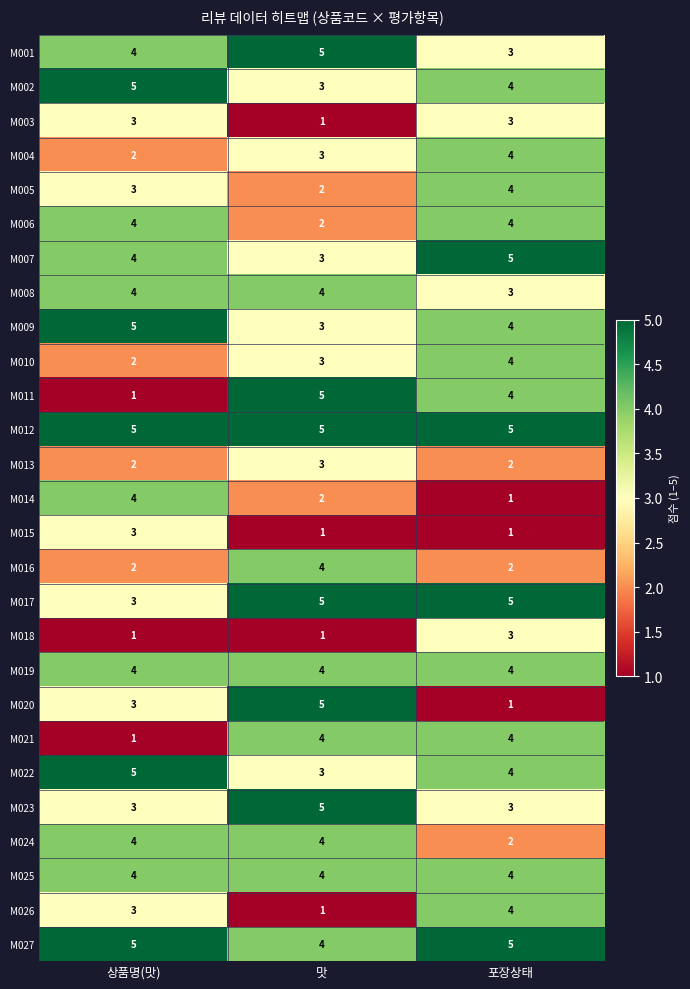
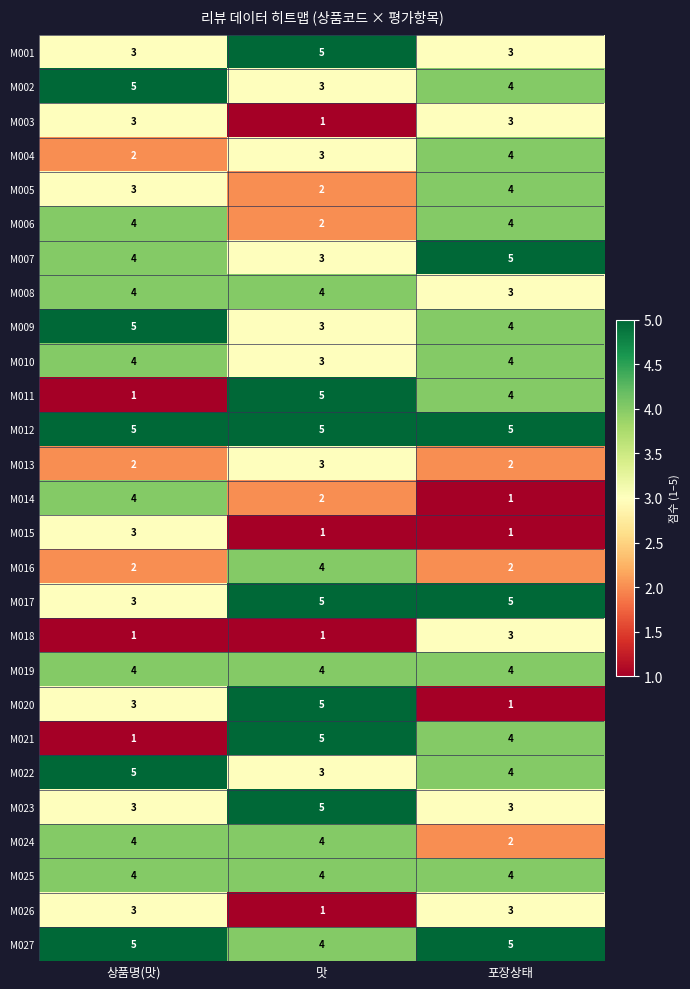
M001, 상품명(맛): 4 -> 3
M010, 상품명(맛): 2 -> 4
M021, 맛: 4 -> 5
M026, 포장상태: 4 -> 3
